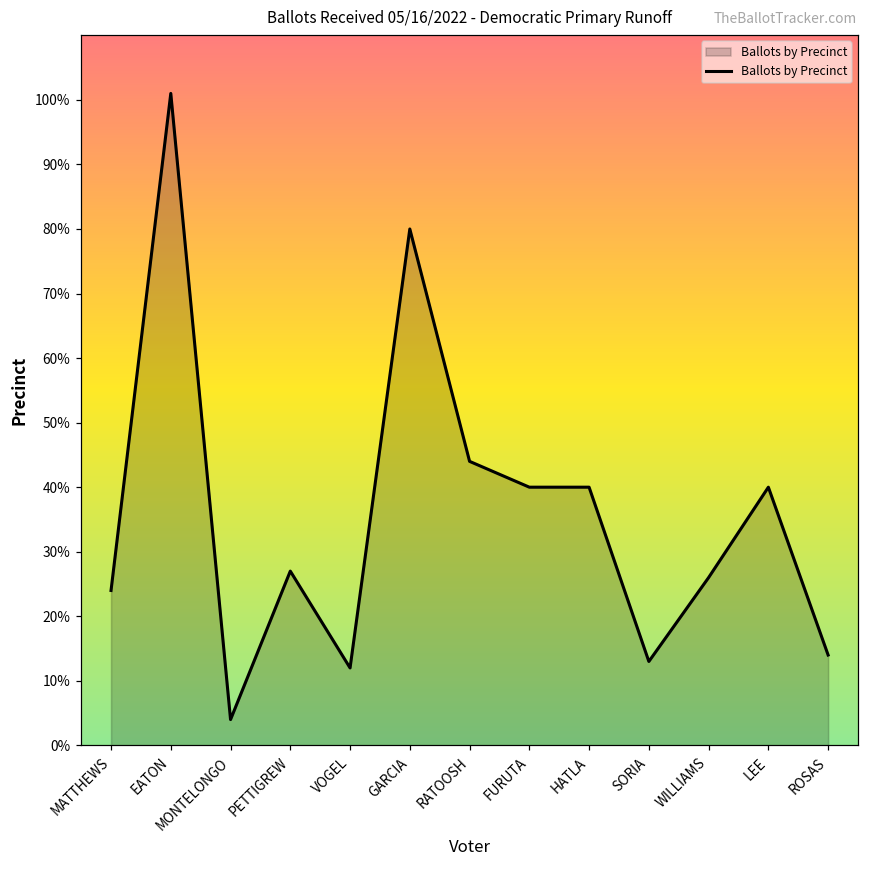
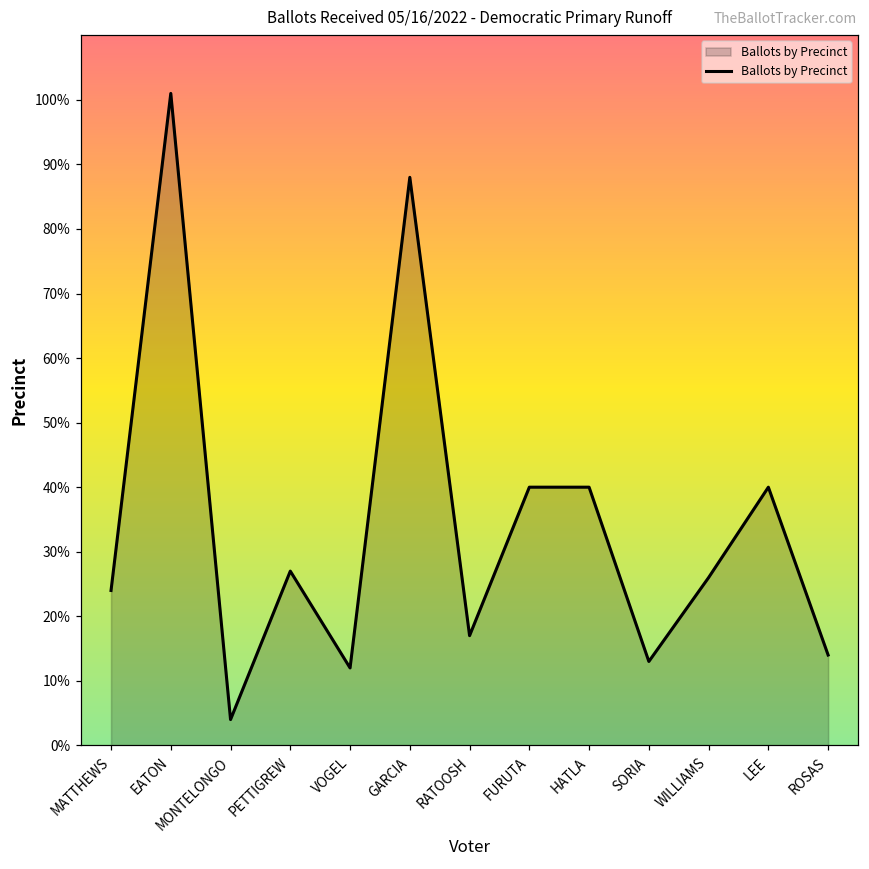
GARCIA: 80% -> 88%
RATOOSH: 44% -> 17%
